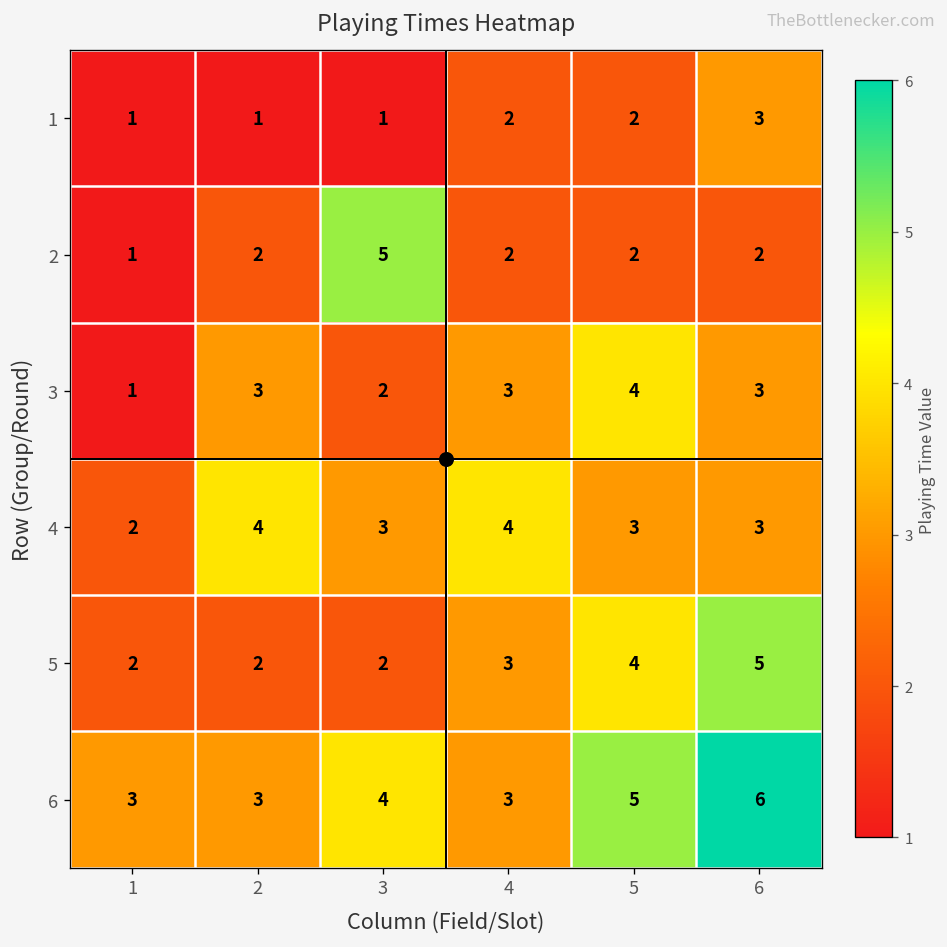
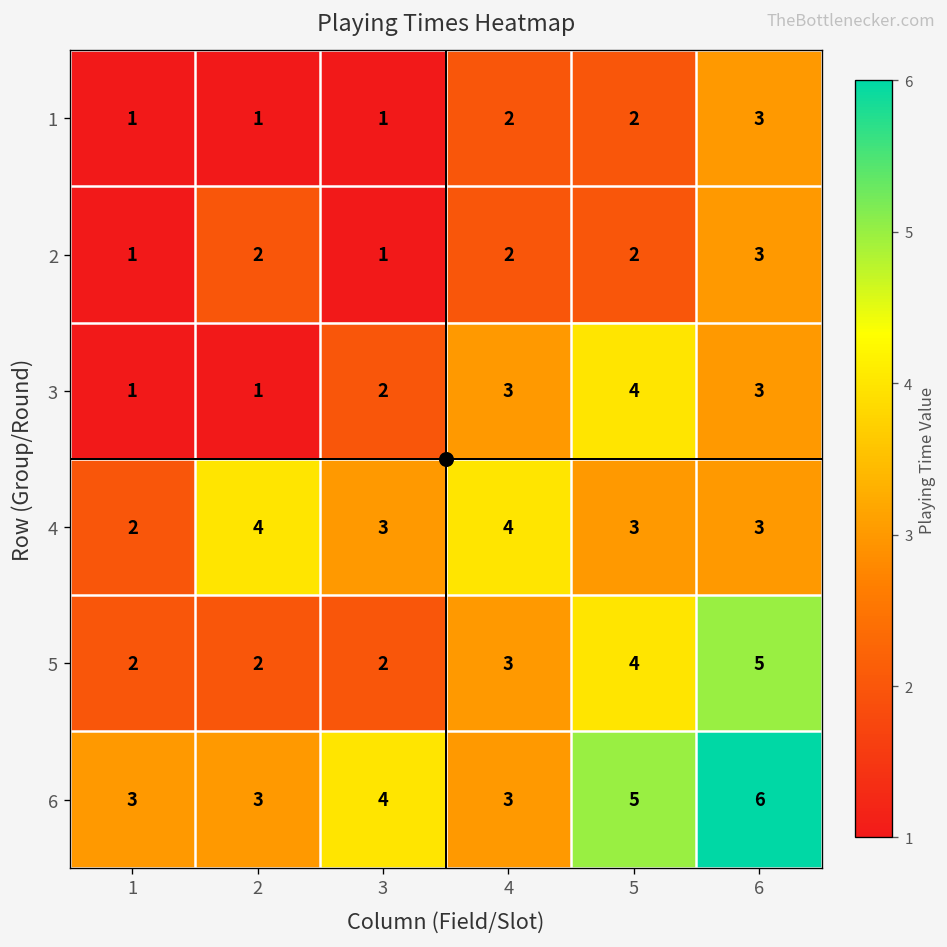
2, 3: 5 -> 1
2, 6: 2 -> 3
3, 2: 3 -> 1
